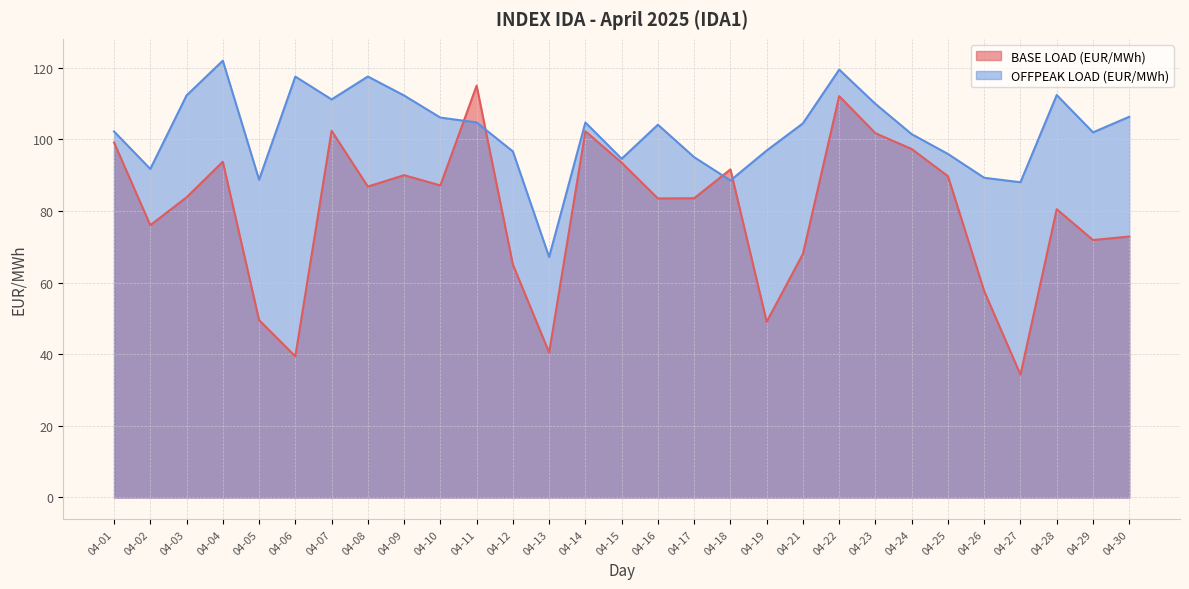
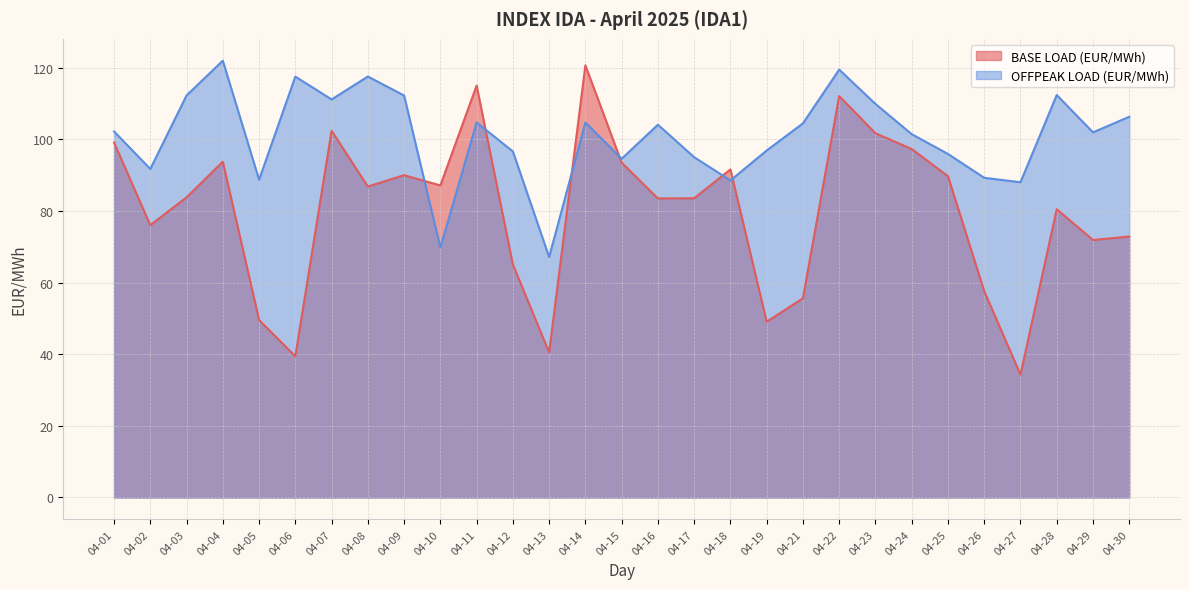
OFFPEAK LOAD (EUR/MWh), 04-10: 106 -> 70
BASE LOAD (EUR/MWh), 04-14: 102 -> 121
BASE LOAD (EUR/MWh), 04-21: 68 -> 56
